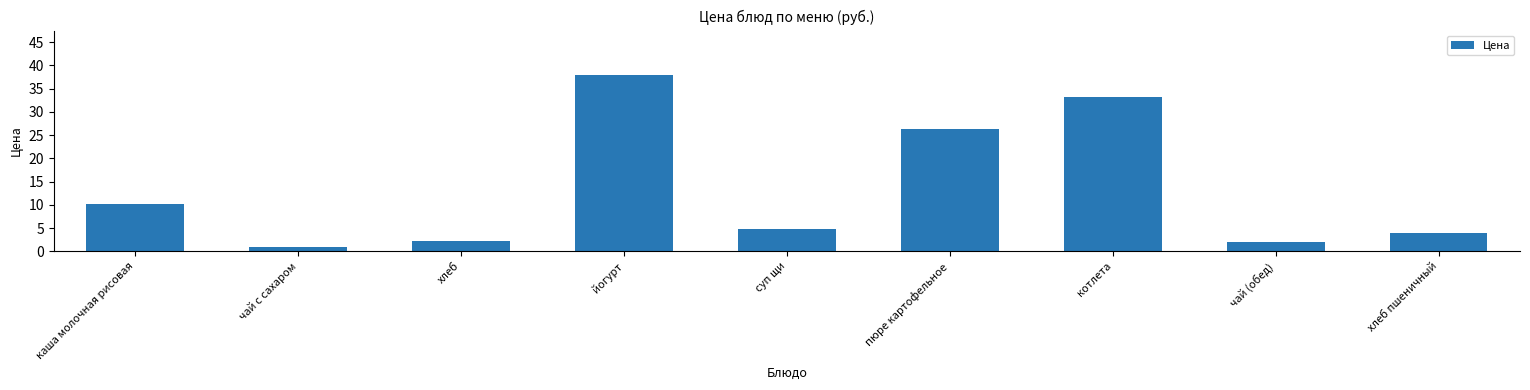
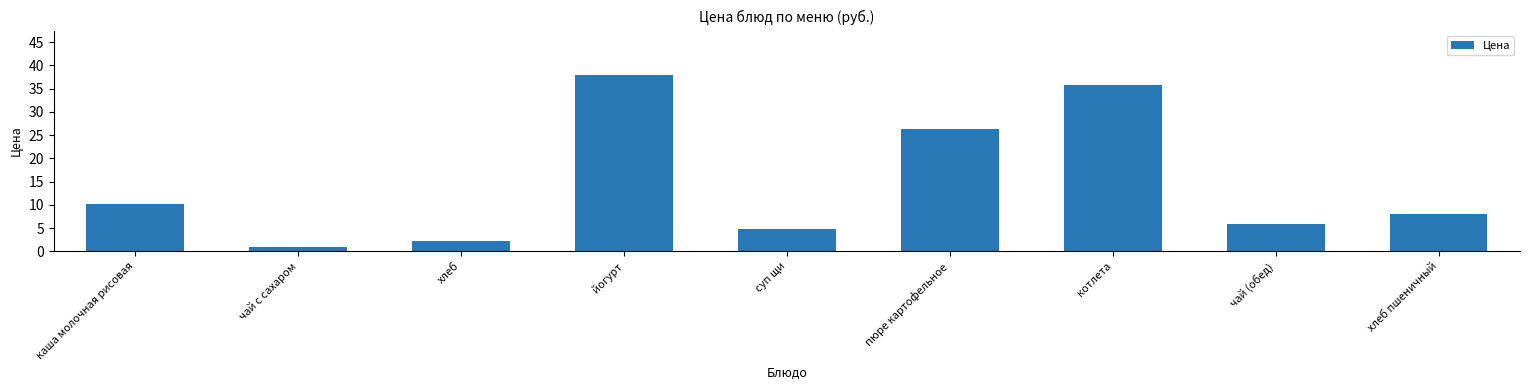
котлета: 33 -> 36
чай (обед): 2 -> 6
хлеб пшеничный: 4 -> 8
